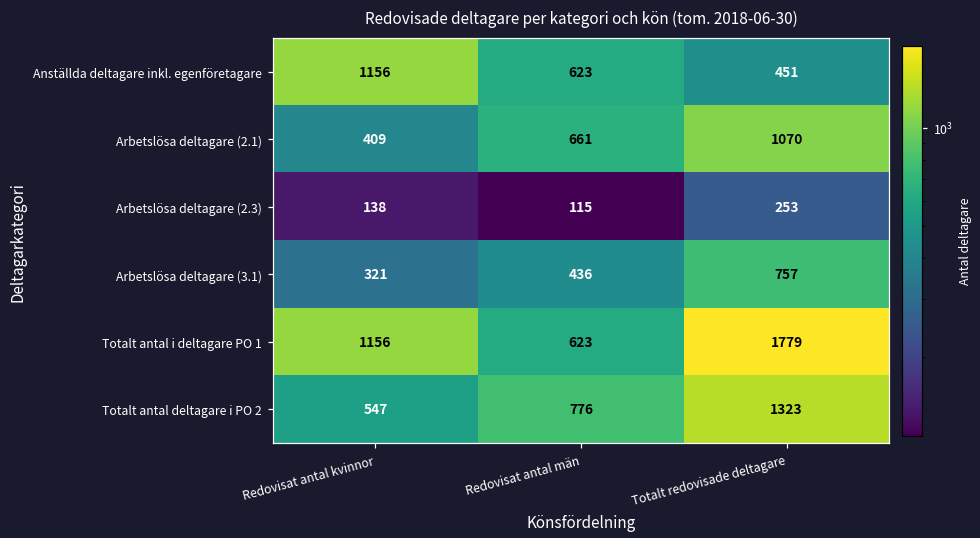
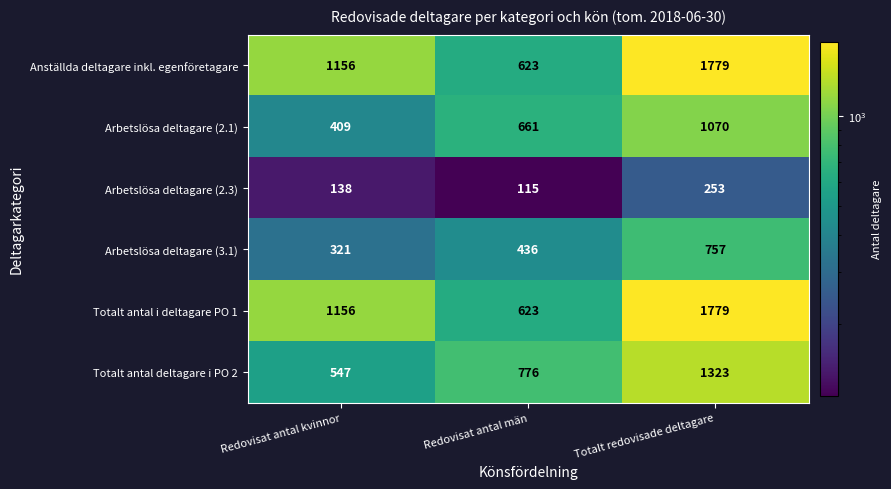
Anställda deltagare inkl. egenföretagare, Totalt redovisade deltagare: 451 -> 1779
